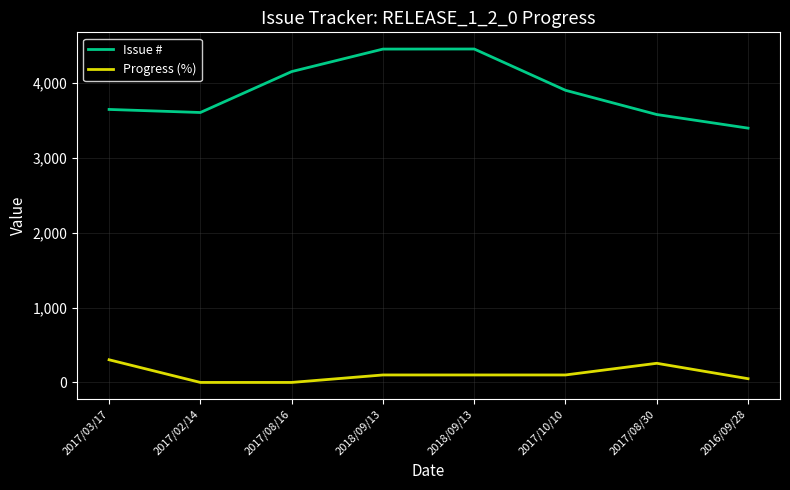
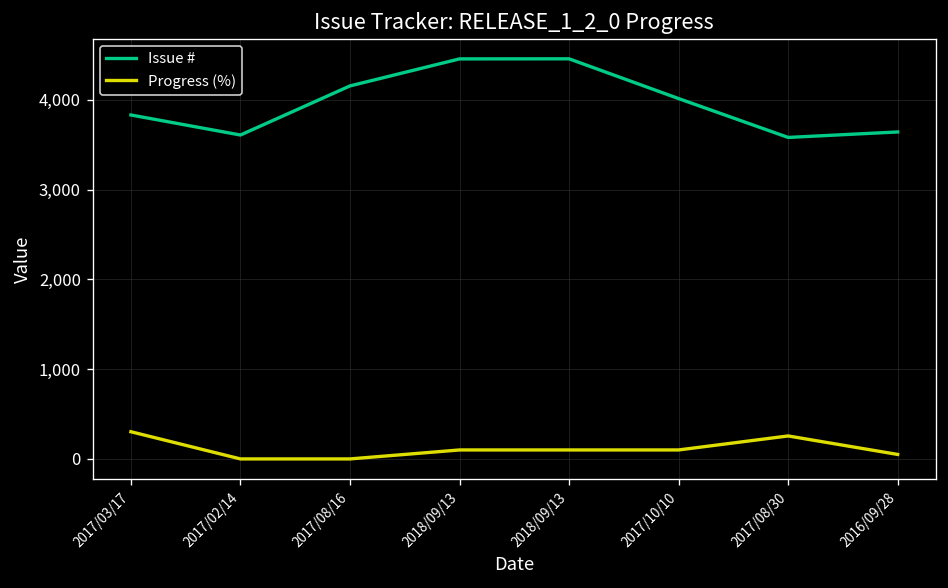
Issue #, 2017/03/17: 3,700 -> 3,800
Issue #, 2017/10/10: 3,900 -> 4,000
Issue #, 2016/09/28: 3,400 -> 3,600
